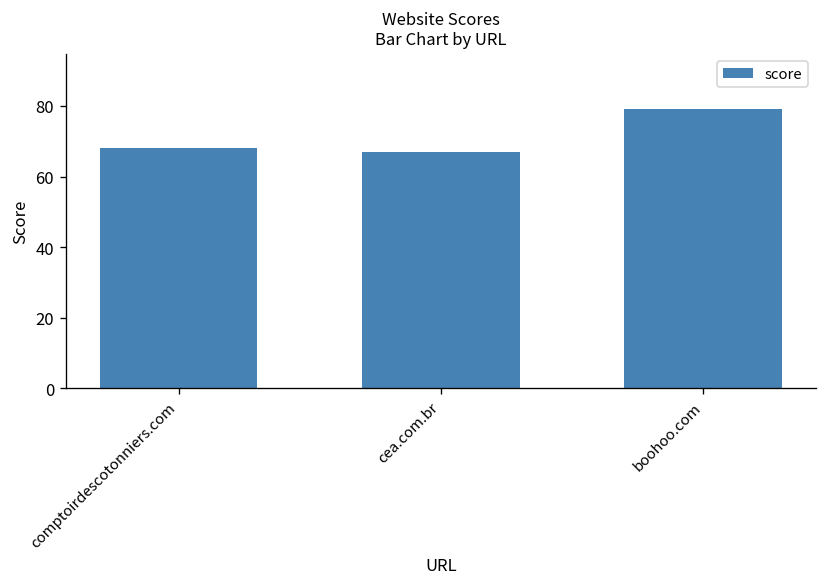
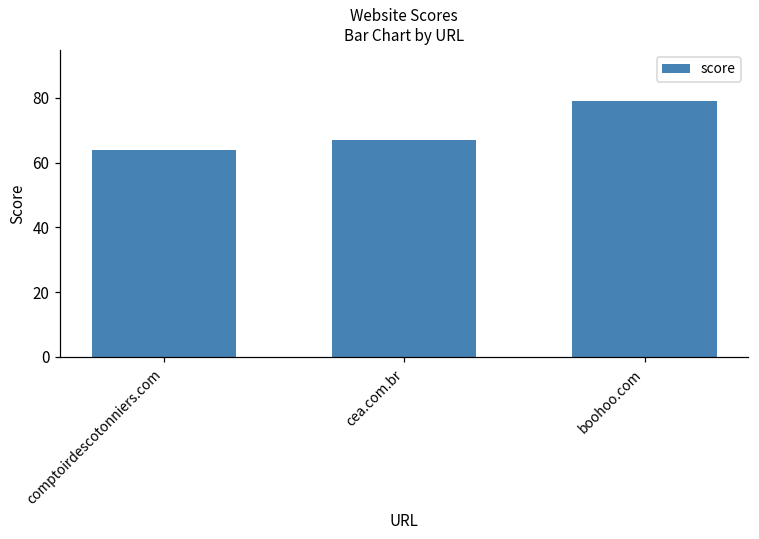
comptoirdescotonniers.com: 68 -> 64
